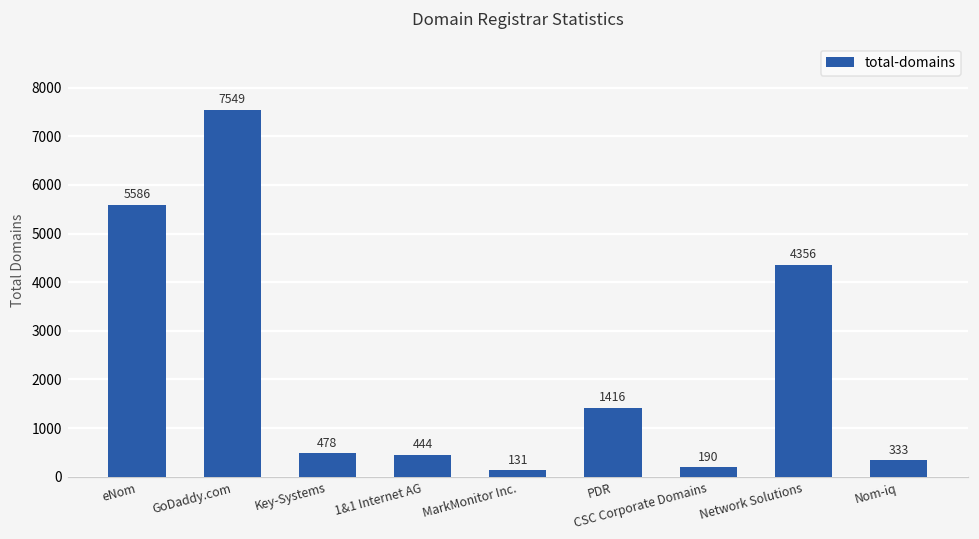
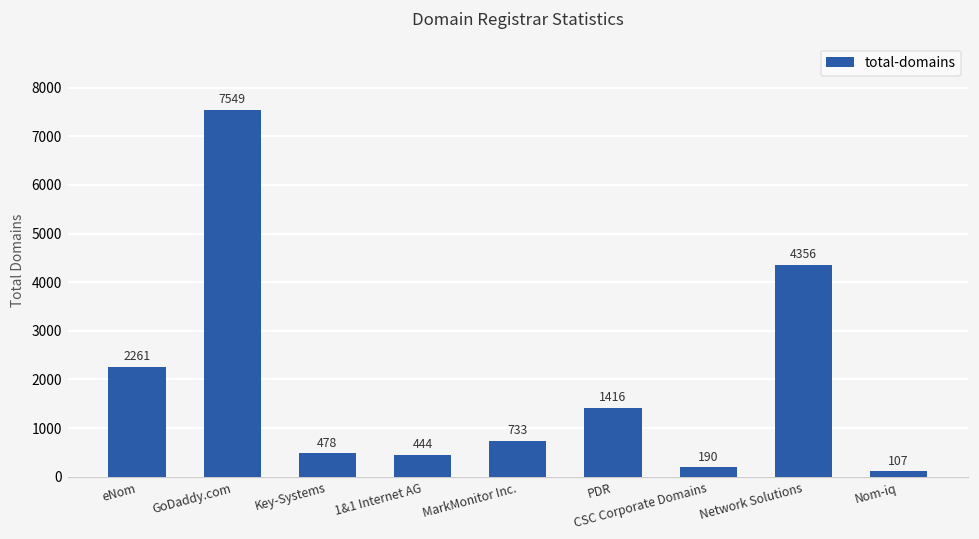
eNom: 5586 -> 2261
MarkMonitor Inc.: 131 -> 733
Nom-iq: 333 -> 107
